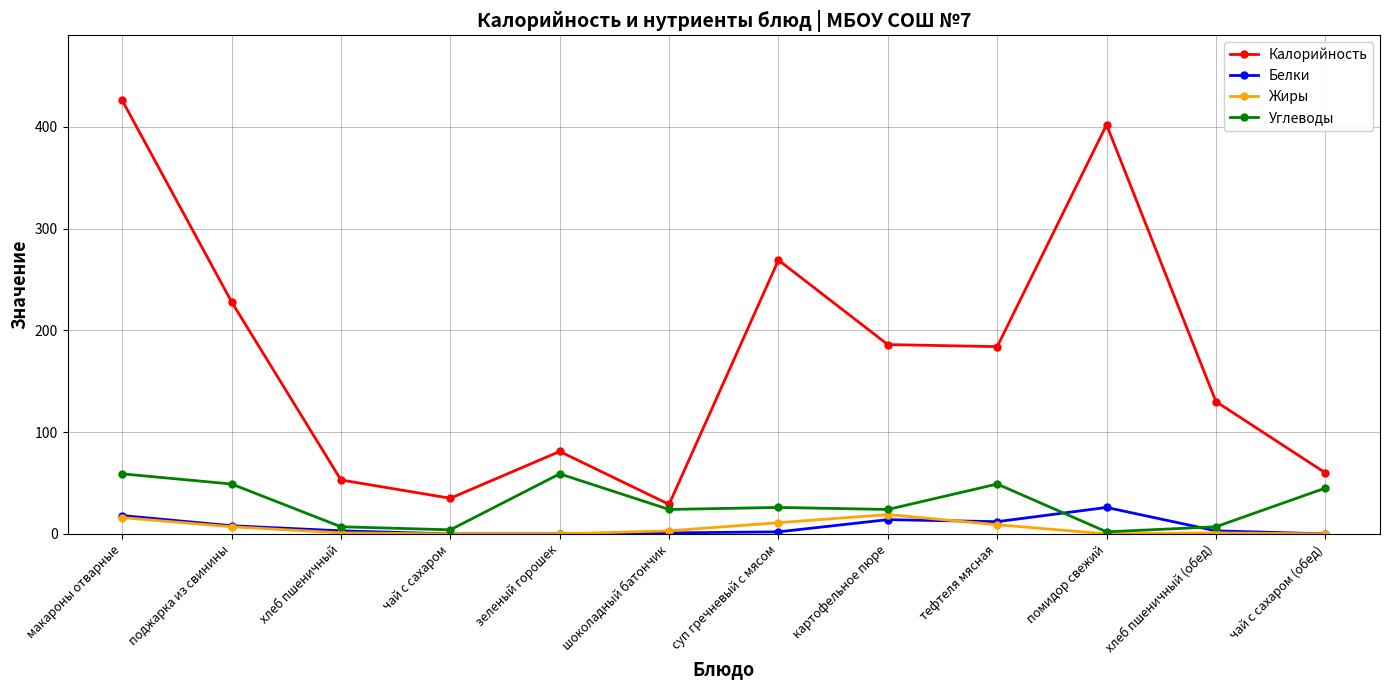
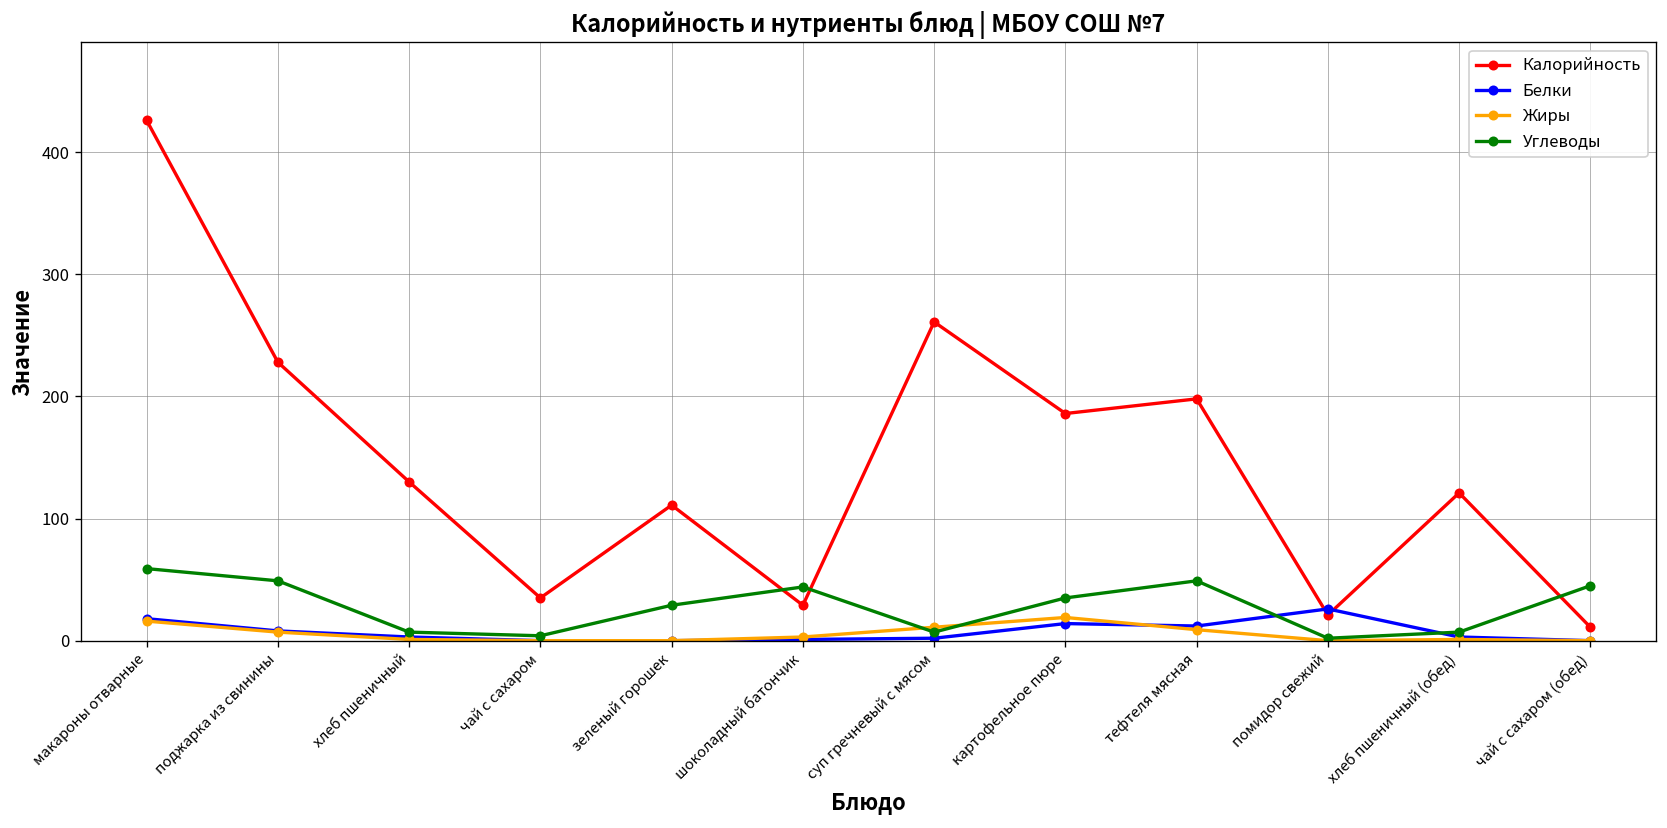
Калорийность, хлеб пшеничный: 53 -> 130
Калорийность, зеленый горошек: 81 -> 111
Углеводы, зеленый горошек: 59 -> 29
Углеводы, шоколадный батончик: 24 -> 44
Калорийность, суп гречневый с мясом: 269 -> 261
Углеводы, суп гречневый с мясом: 26 -> 7
Углеводы, картофельное пюре: 24 -> 35
Калорийность, тефтеля мясная: 184 -> 198
Калорийность, помидор свежий: 402 -> 21
Калорийность, хлеб пшеничный (обед): 130 -> 121
Калорийность, чай с сахаром (обед): 60 -> 11
